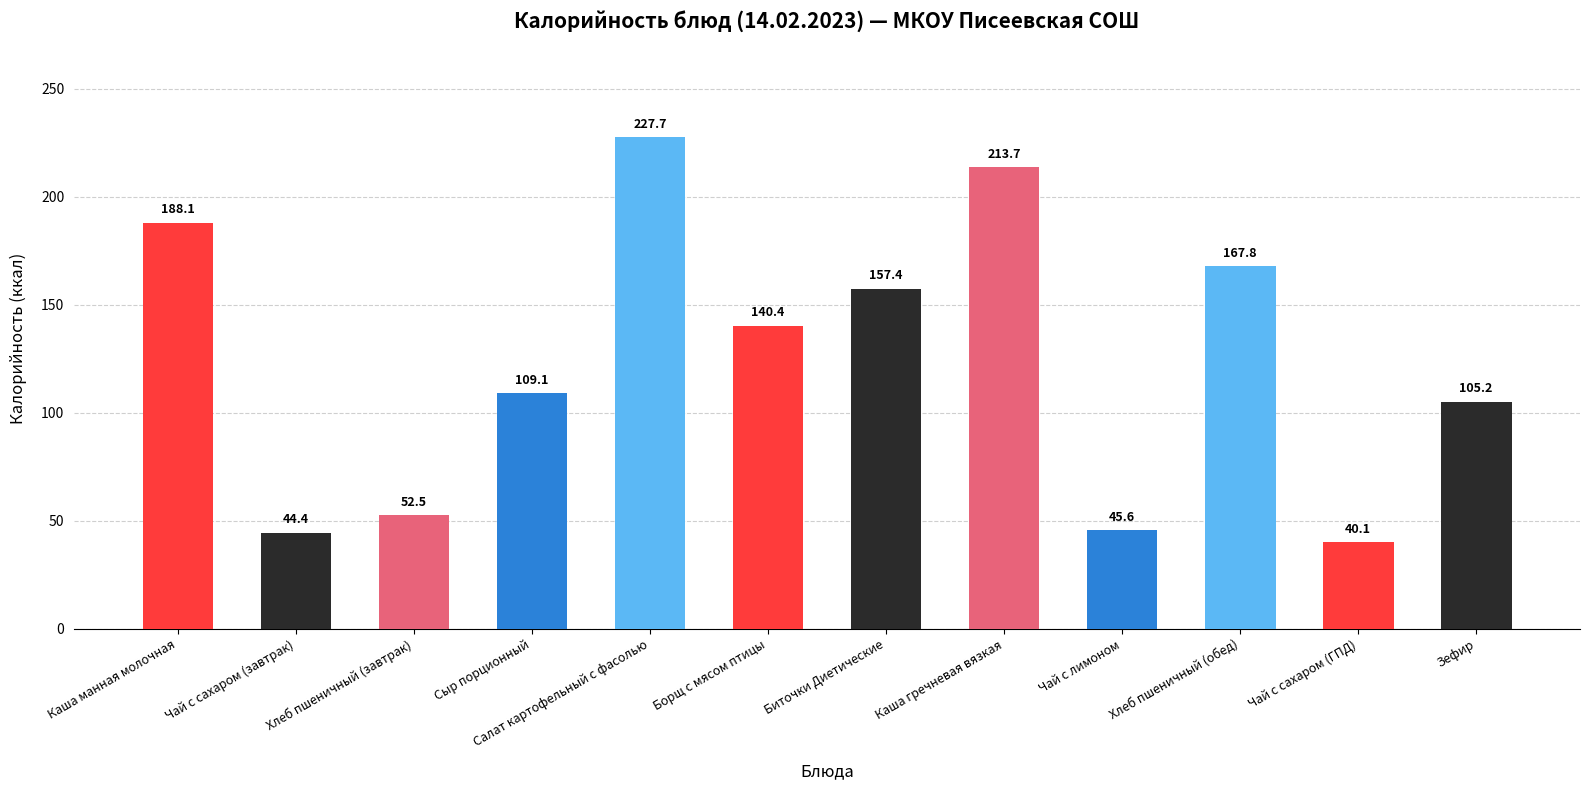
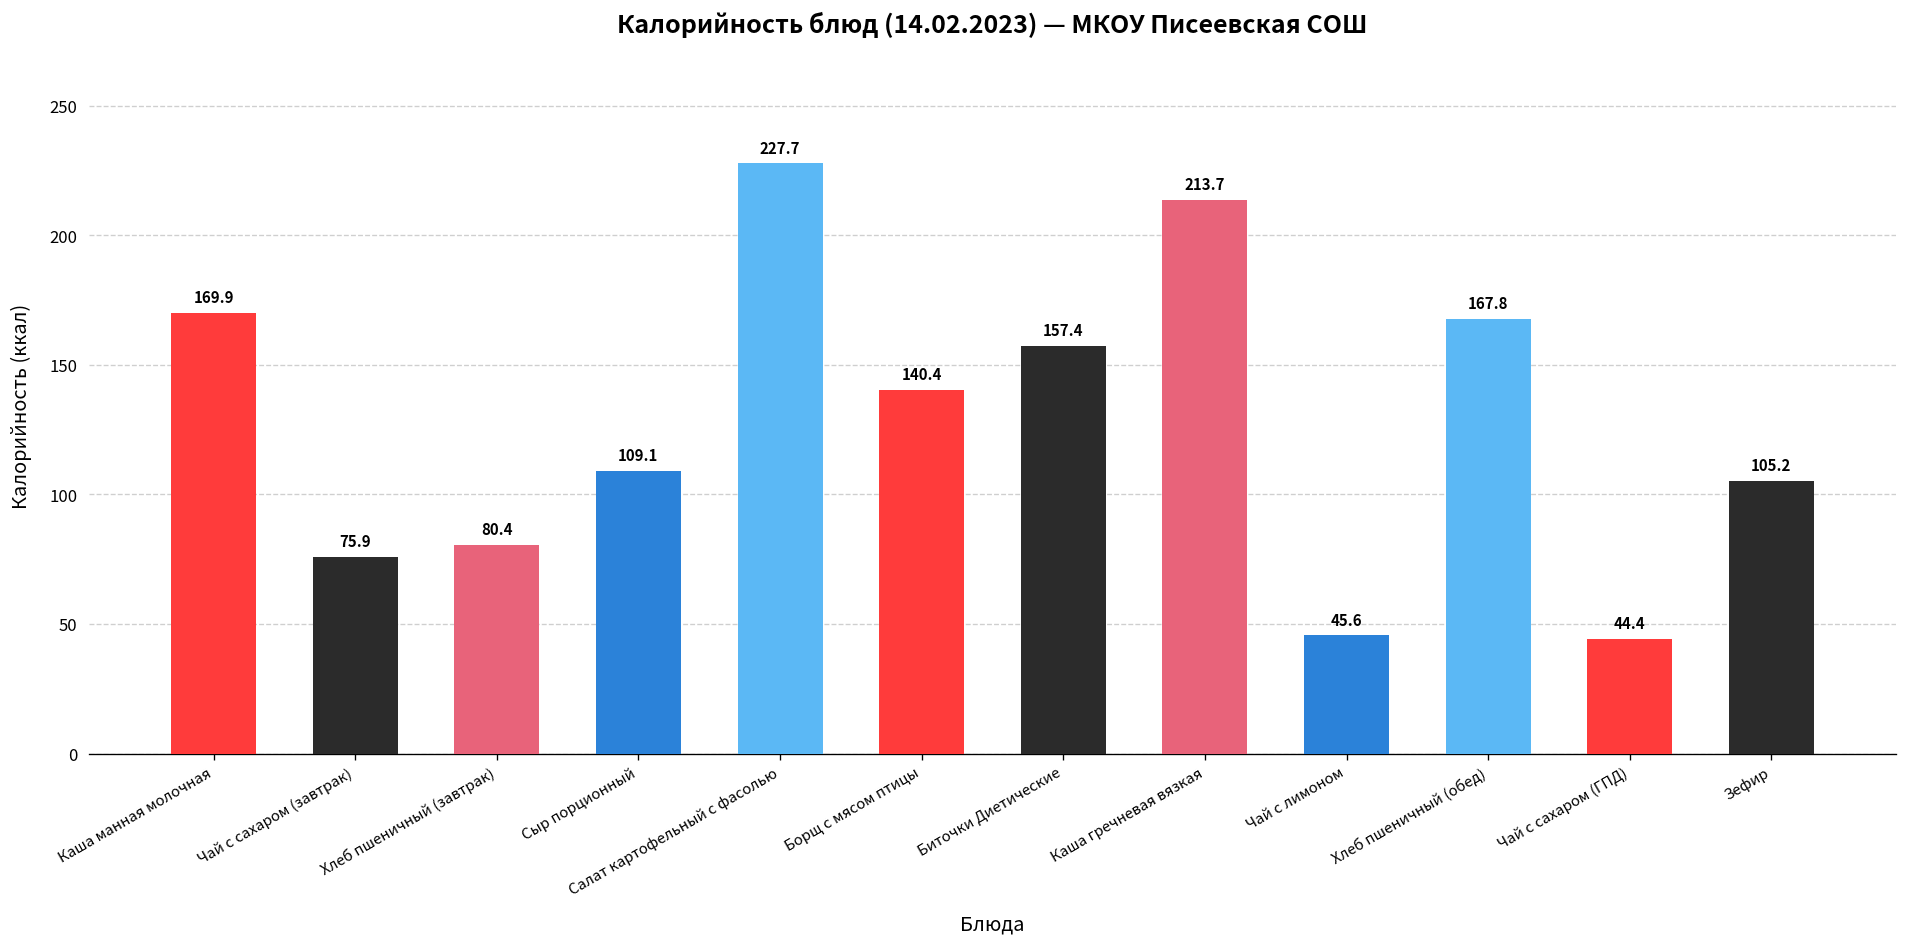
Каша манная молочная: 188.1 -> 169.9
Чай с сахаром (завтрак): 44.4 -> 75.9
Хлеб пшеничный (завтрак): 52.5 -> 80.4
Чай с сахаром (ГПД): 40.1 -> 44.4
